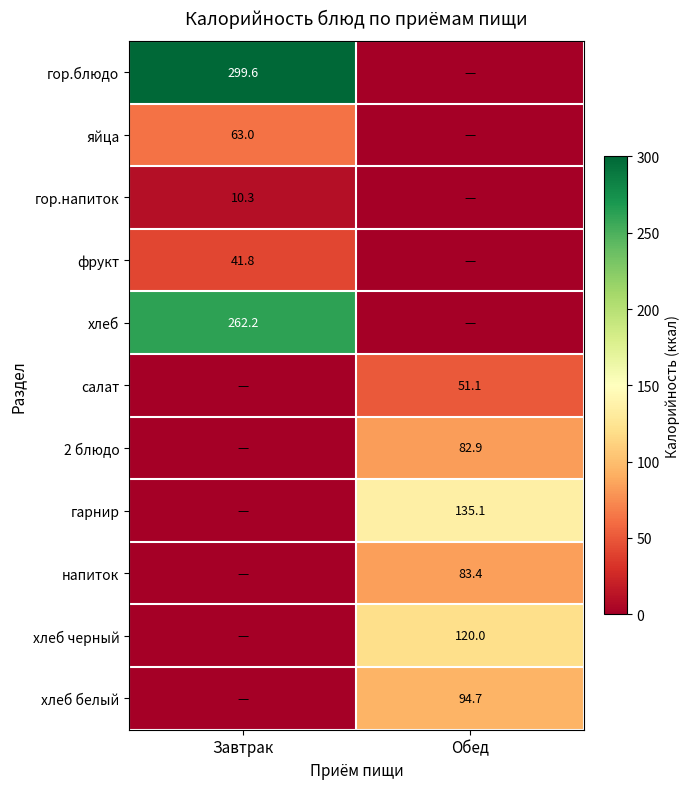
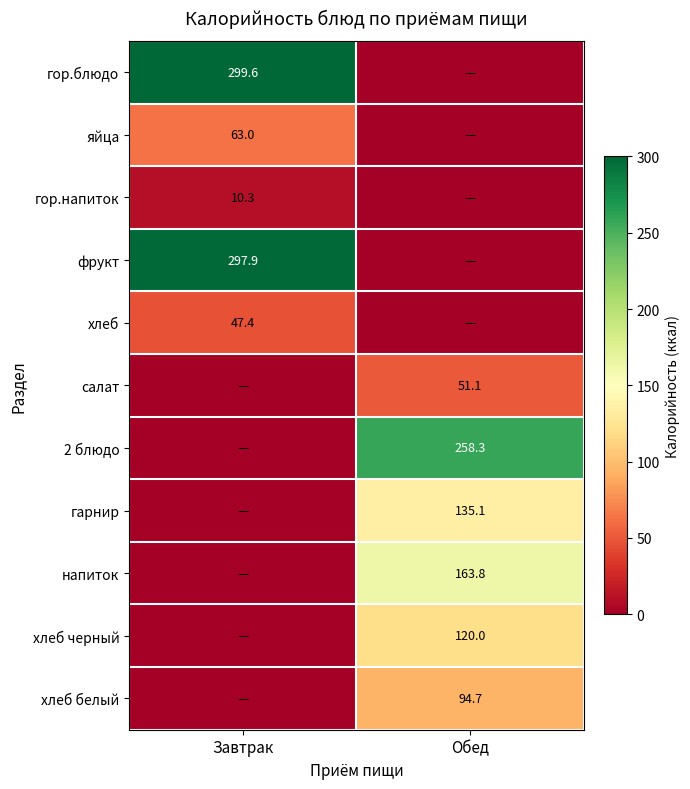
фрукт, Завтрак: 41.8 -> 297.9
хлеб, Завтрак: 262.2 -> 47.4
2 блюдо, Обед: 82.9 -> 258.3
напиток, Обед: 83.4 -> 163.8
